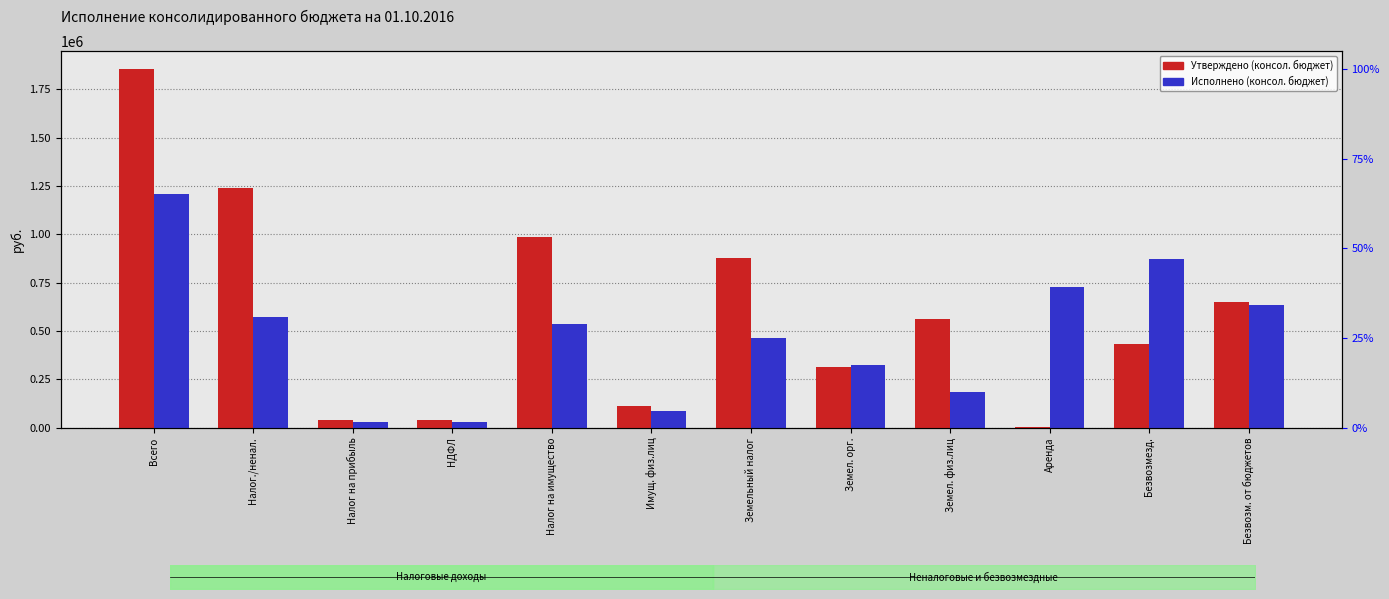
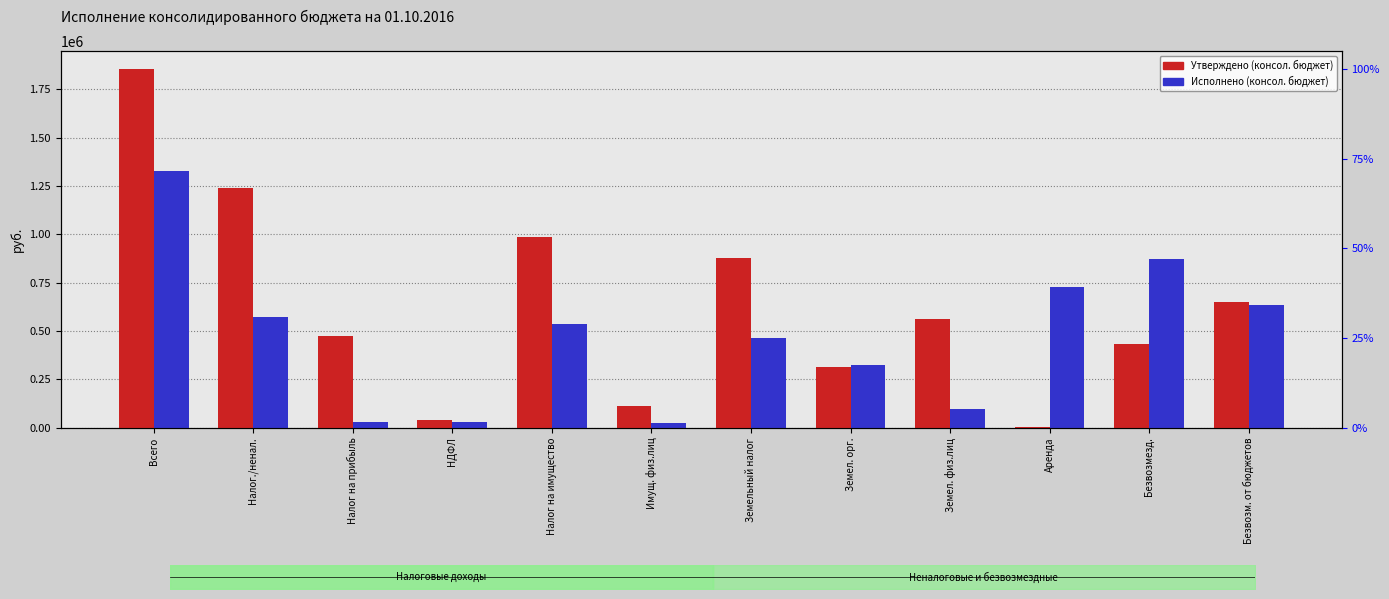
Исполнение консолидированного бюджета на 01.10.2016, Исполнено (консол. бюджет), Всего: 1210000 -> 1330000
Исполнение консолидированного бюджета на 01.10.2016, Утверждено (консол. бюджет), Налог на прибыль: 40000 -> 470000
Исполнение консолидированного бюджета на 01.10.2016, Исполнено (консол. бюджет), Имущ. физ.лиц: 80000 -> 20000
Исполнение консолидированного бюджета на 01.10.2016, Исполнено (консол. бюджет), Земел. физ.лиц: 190000 -> 100000
